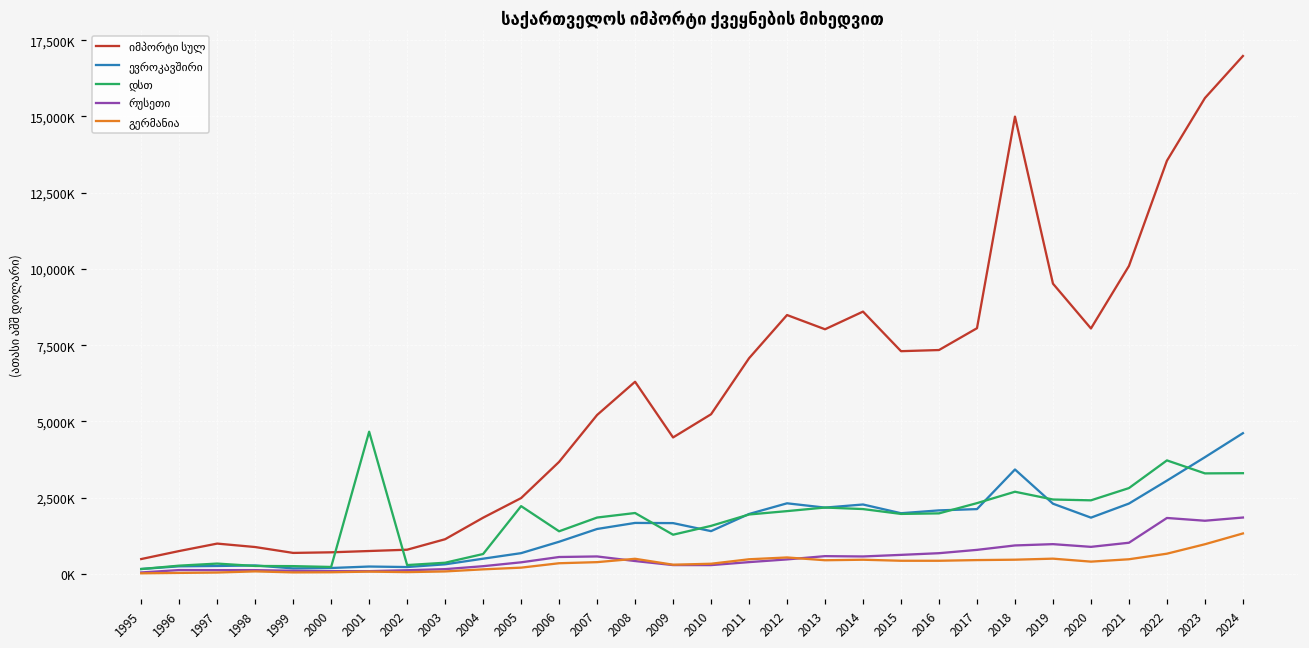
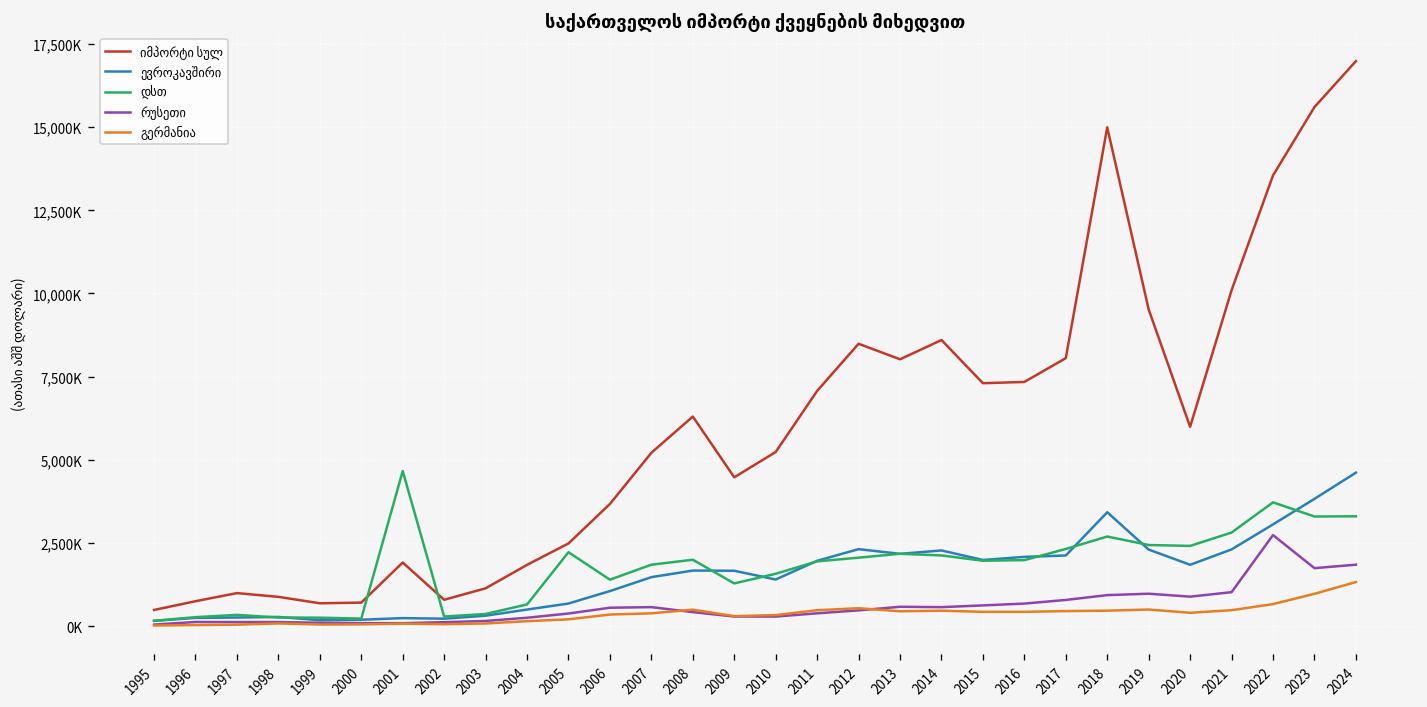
იმპორტი სულ, 2001: 800,000 -> 1,900,000
იმპორტი სულ, 2020: 8,000,000 -> 6,000,000
რუსეთი, 2022: 1,800,000 -> 2,700,000
